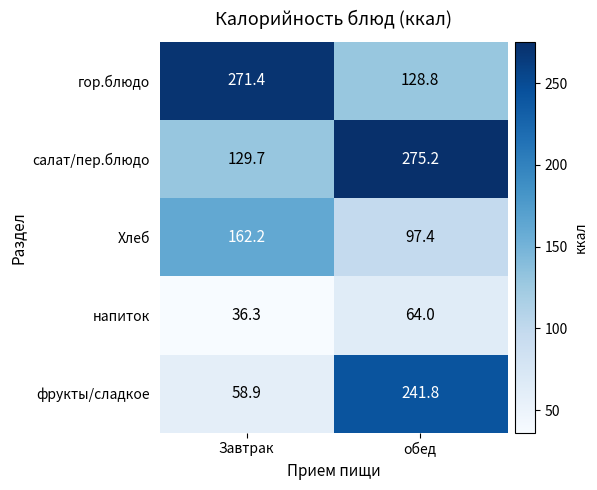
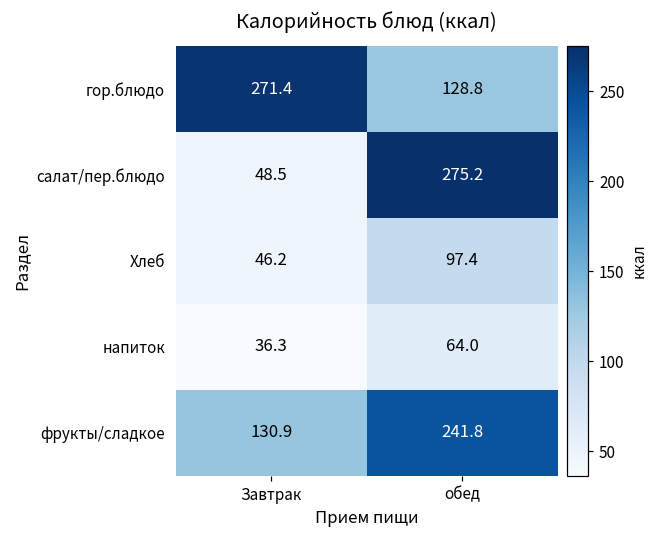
салат/пер.блюдо, Завтрак: 129.7 -> 48.5
Хлеб, Завтрак: 162.2 -> 46.2
фрукты/сладкое, Завтрак: 58.9 -> 130.9
